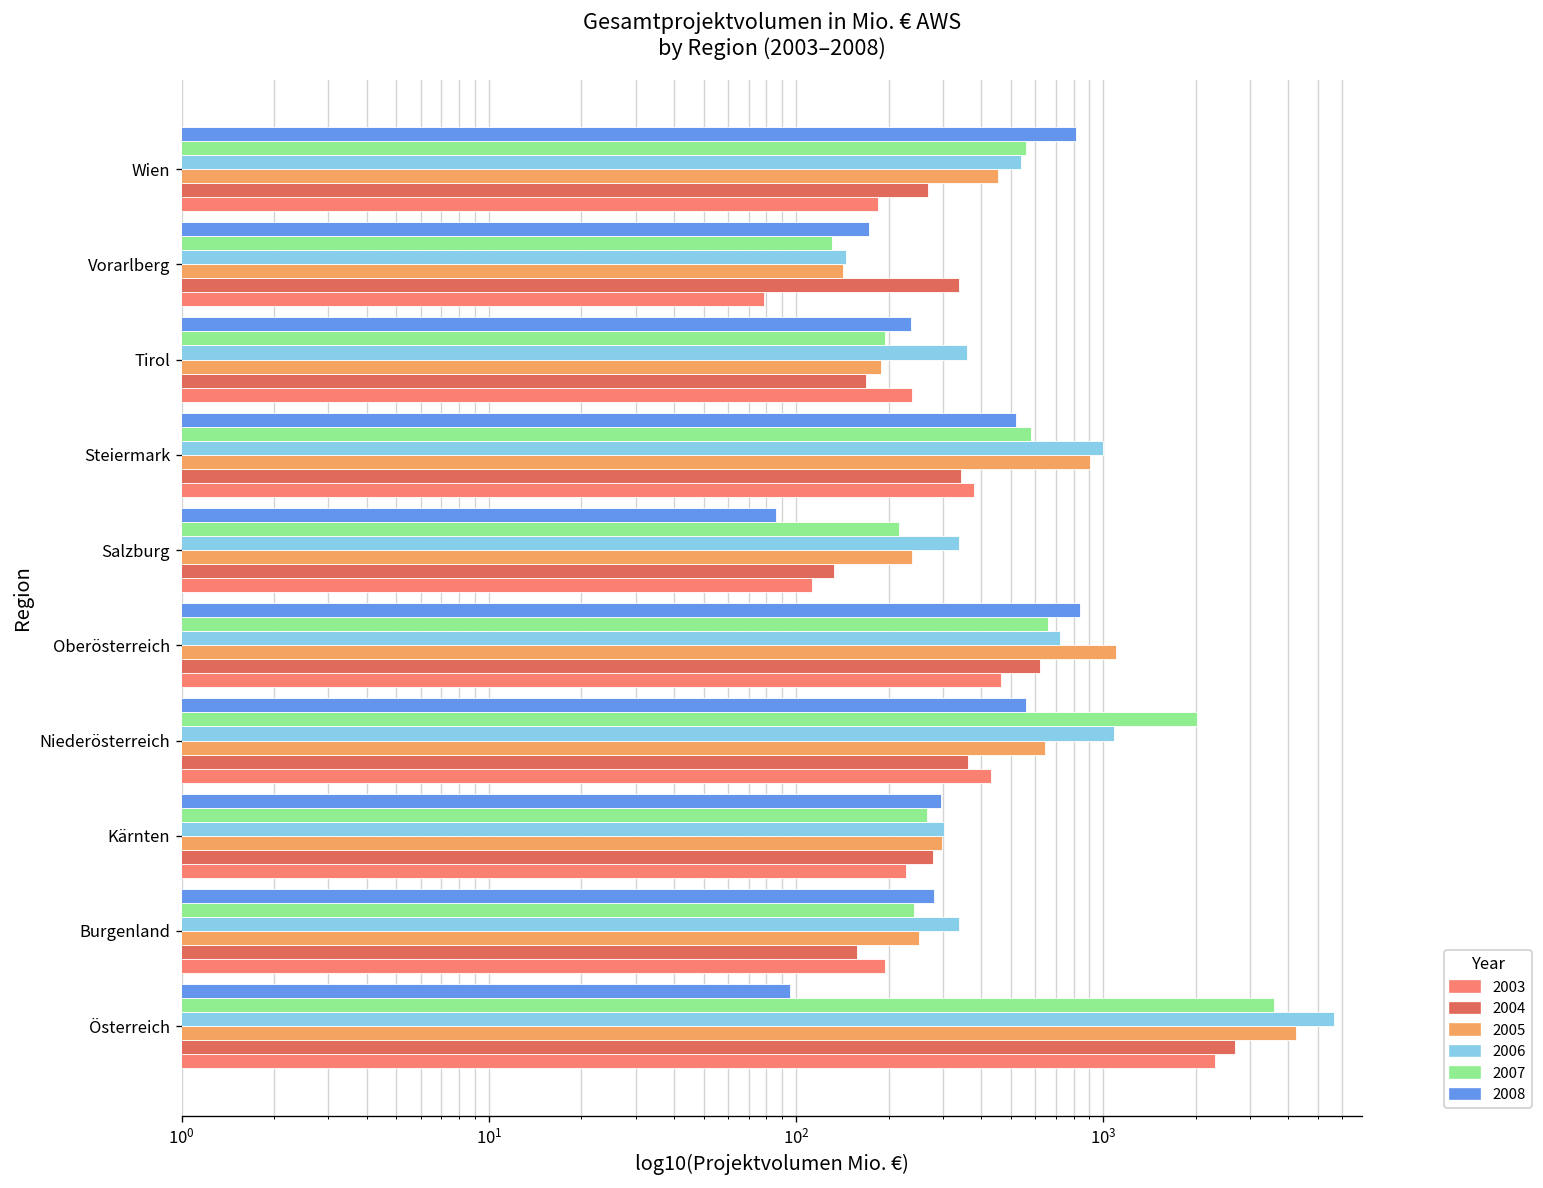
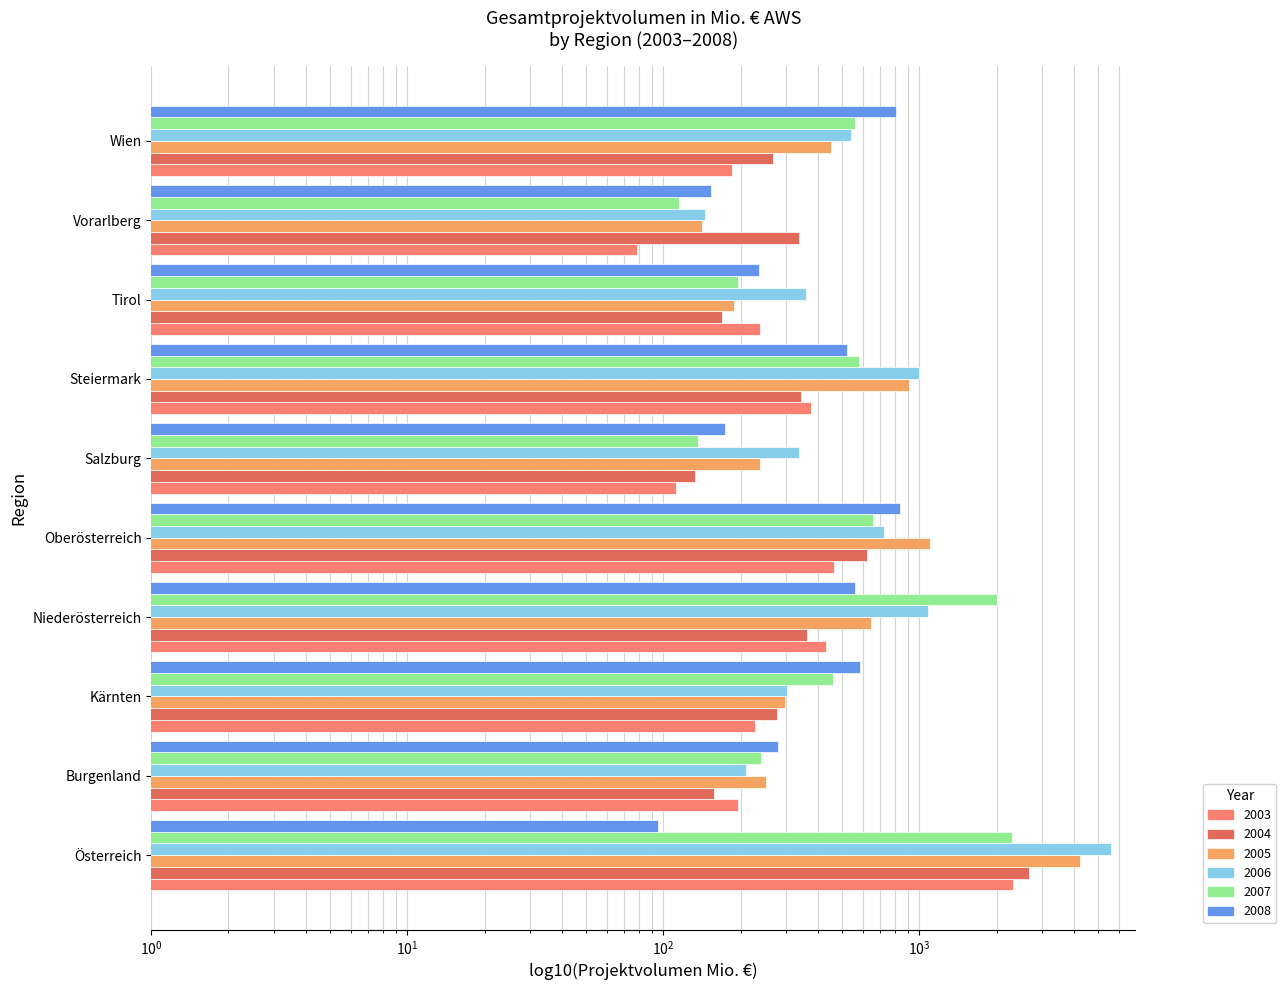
2008, Vorarlberg: 170 -> 150
2007, Vorarlberg: 130 -> 120
2008, Salzburg: 86 -> 170
2007, Salzburg: 220 -> 140
2008, Kärnten: 300 -> 580
2007, Kärnten: 270 -> 460
2006, Burgenland: 340 -> 210
2007, Österreich: 3600 -> 2300
